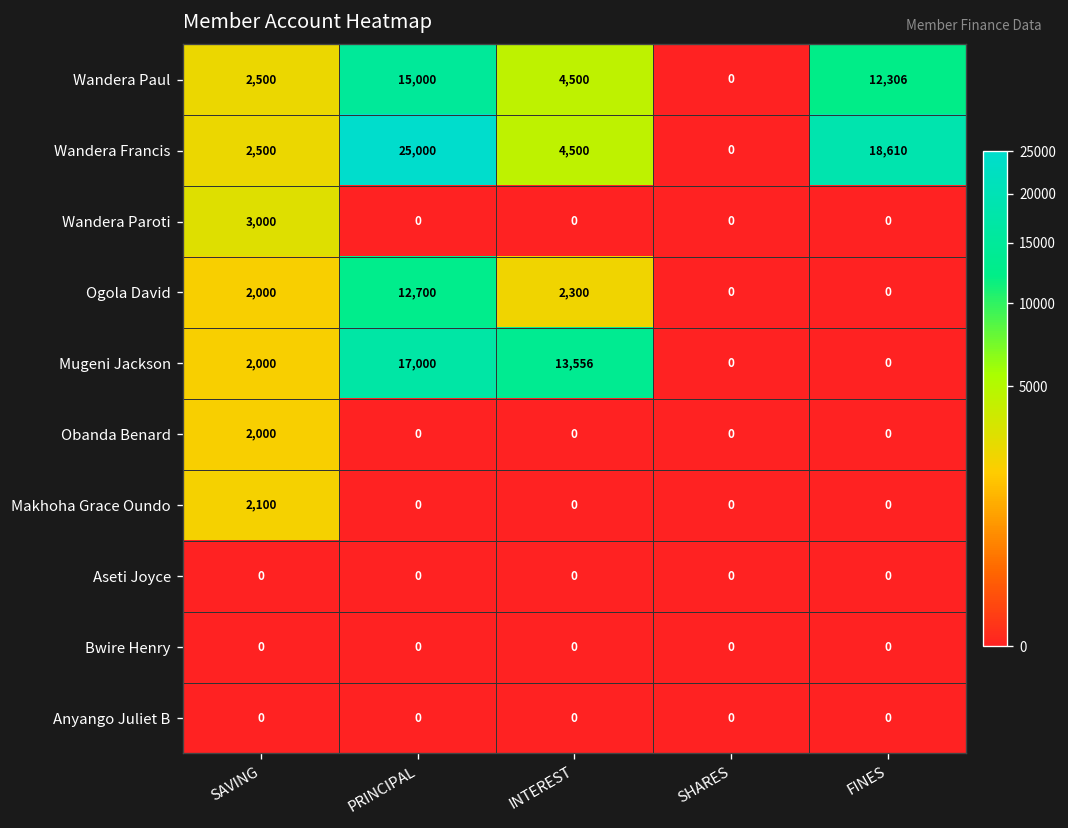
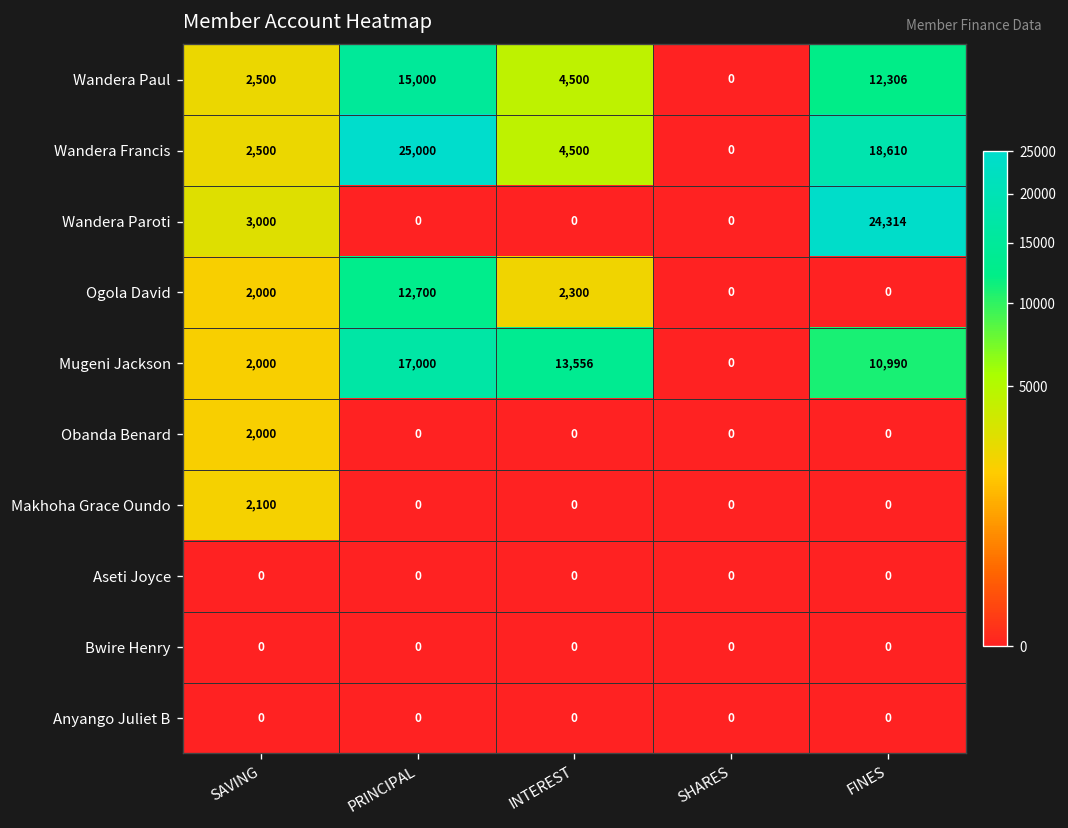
Wandera Paroti, FINES: 0 -> 24,314
Mugeni Jackson, FINES: 0 -> 10,990
